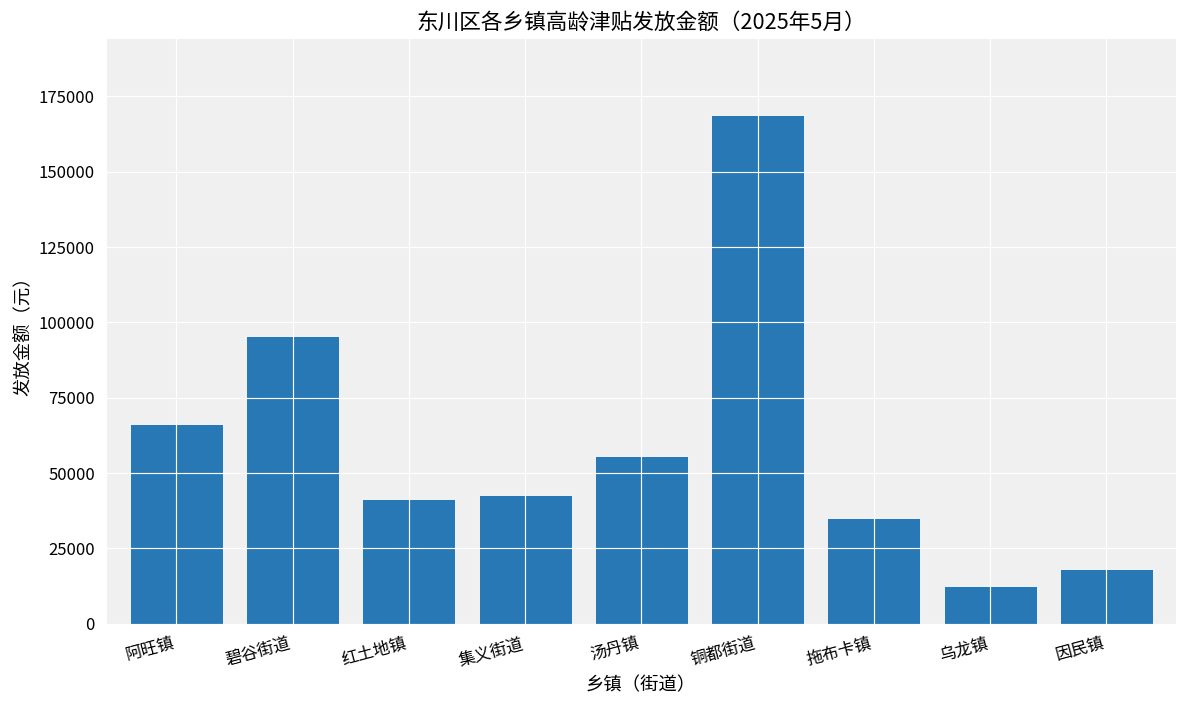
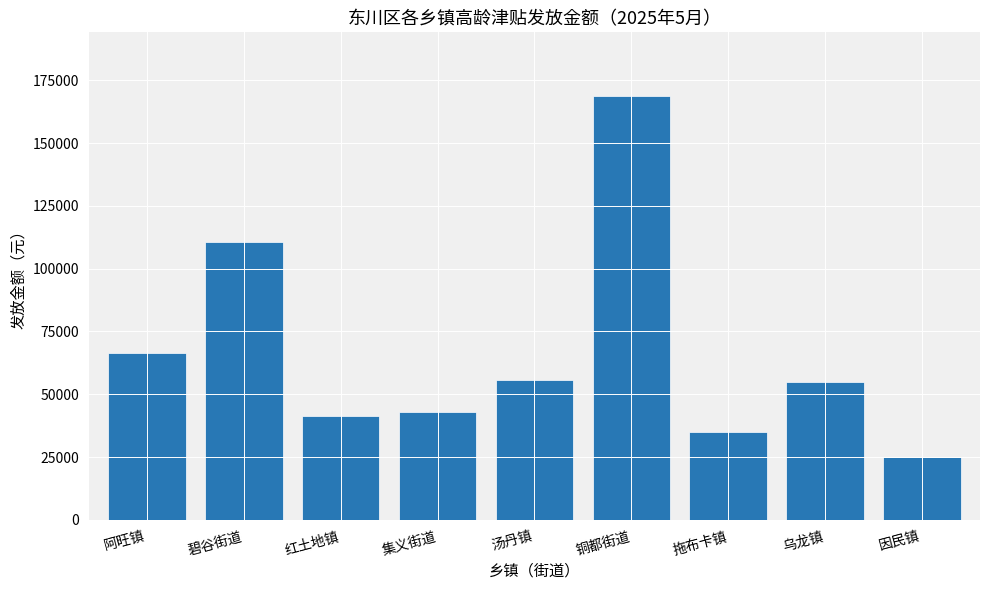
碧谷街道: 95000 -> 111000
乌龙镇: 13000 -> 55000
因民镇: 18000 -> 25000
